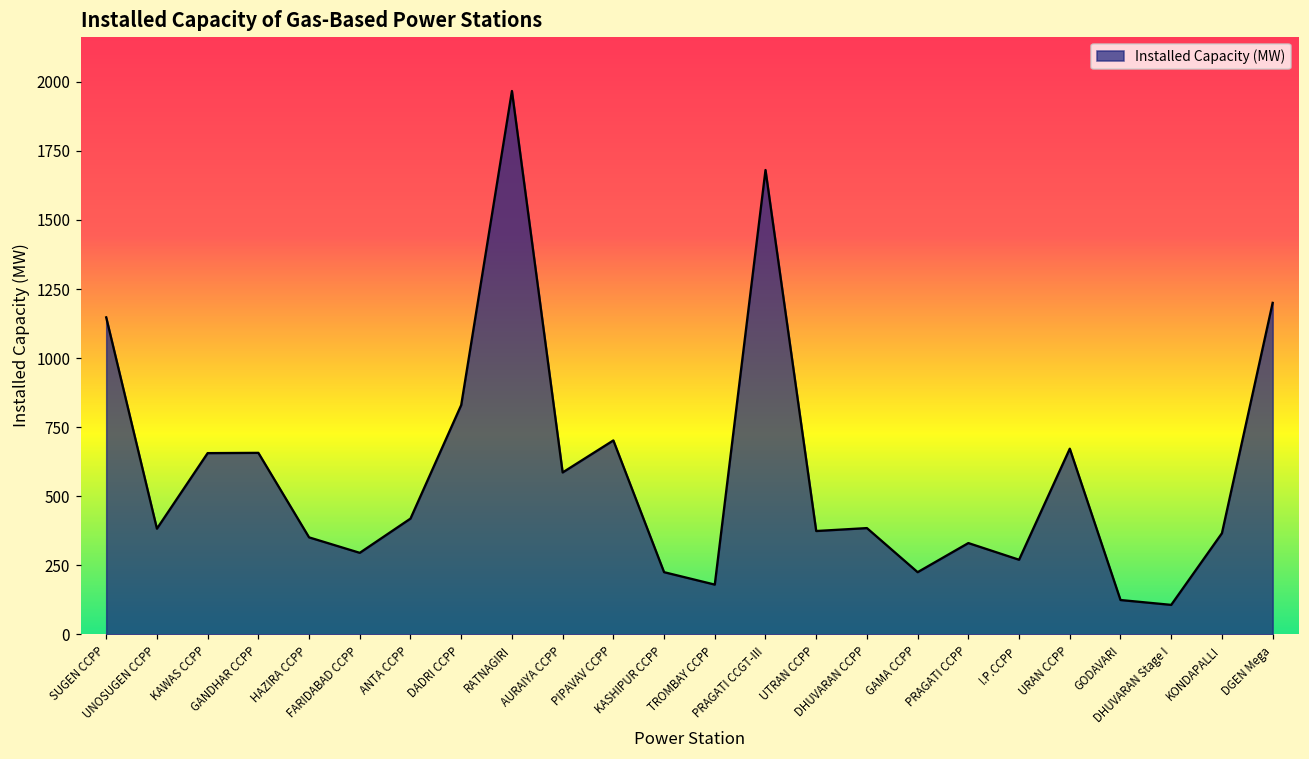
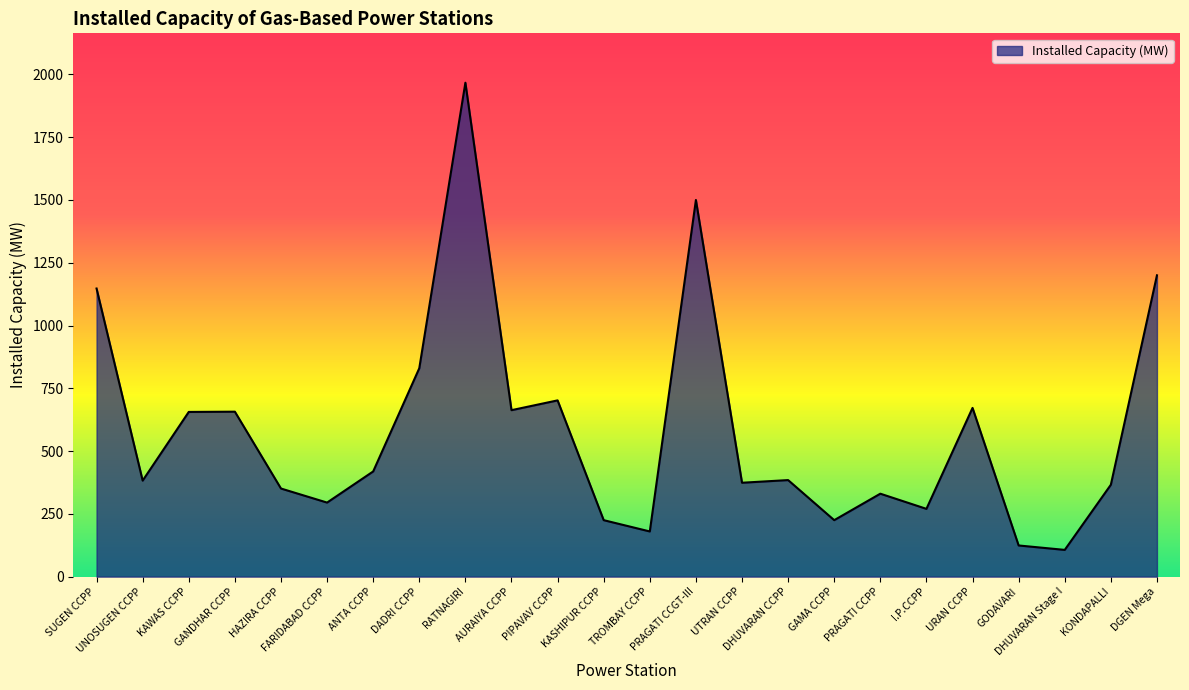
AURAIYA CCPP: 590 -> 660
PRAGATI CCGT-III: 1680 -> 1500
